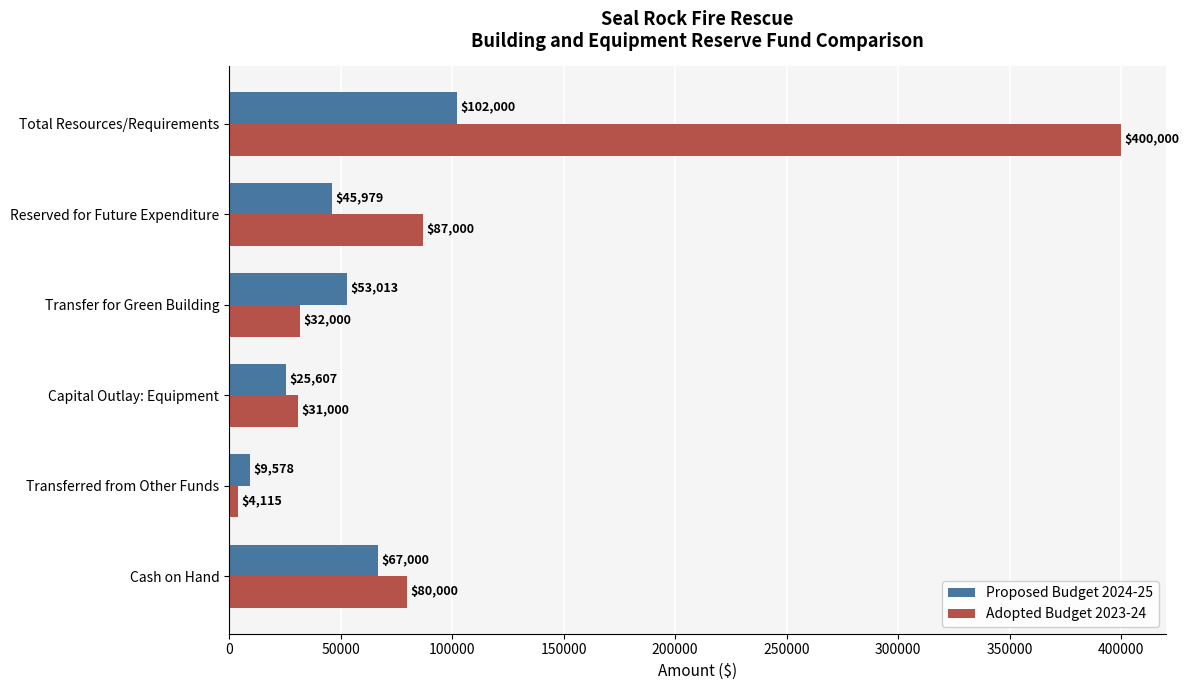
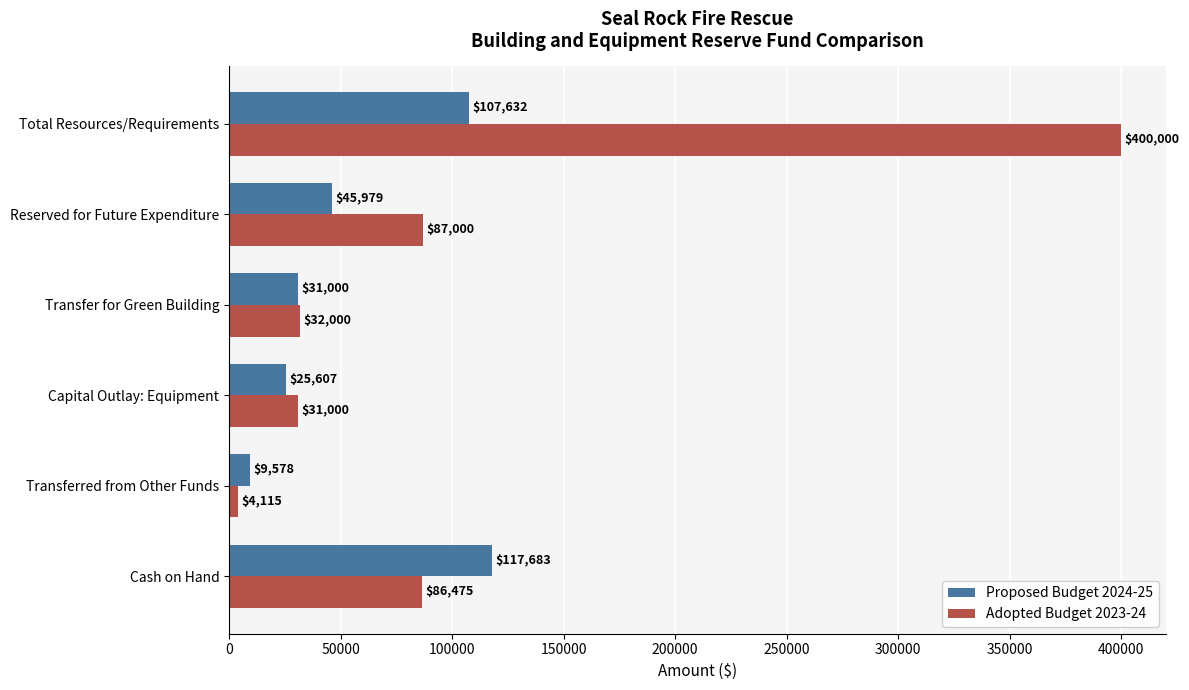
Proposed Budget 2024-25, Total Resources/Requirements: $102,000 -> $107,632
Proposed Budget 2024-25, Transfer for Green Building: $53,013 -> $31,000
Proposed Budget 2024-25, Cash on Hand: $67,000 -> $117,683
Adopted Budget 2023-24, Cash on Hand: $80,000 -> $86,475
